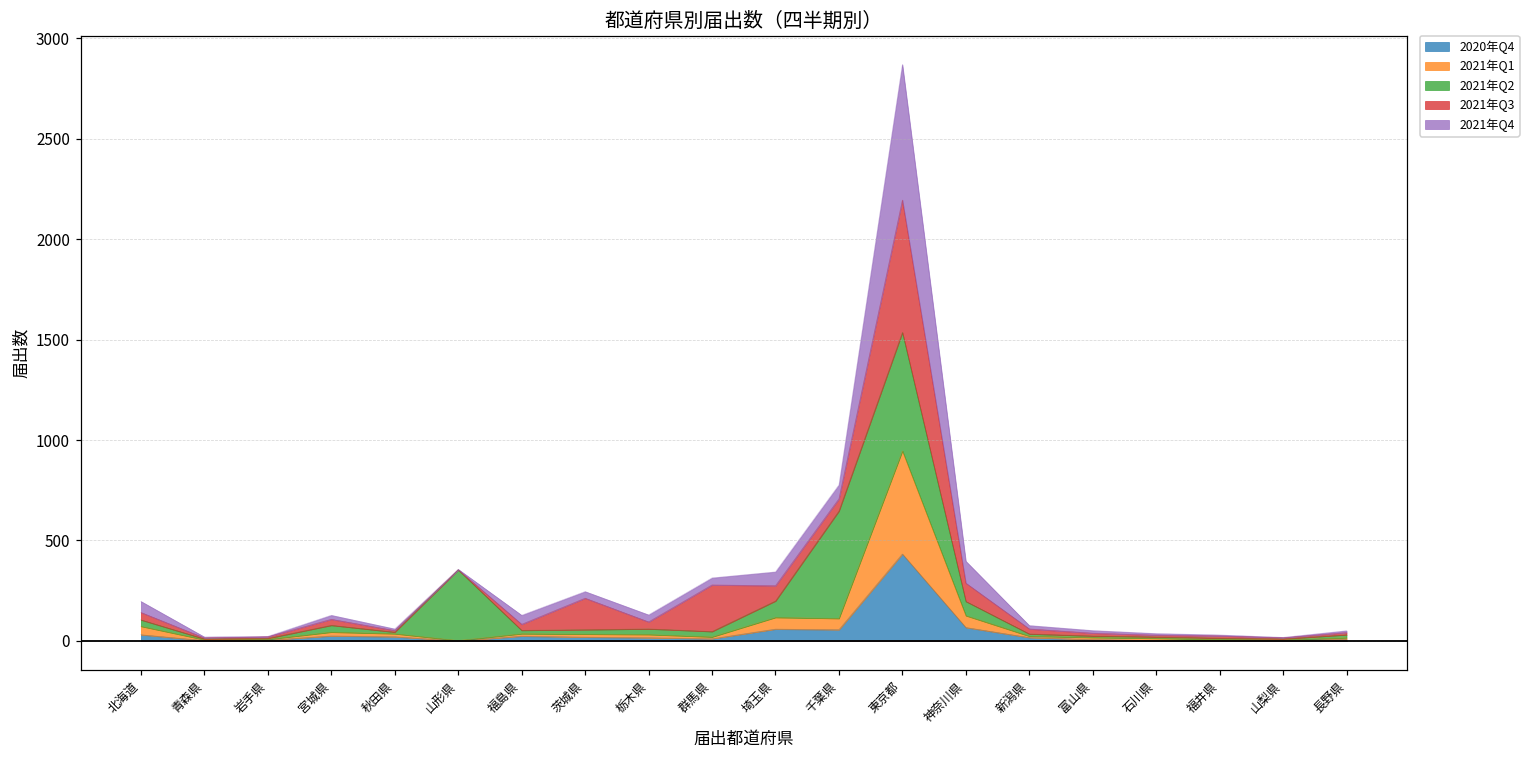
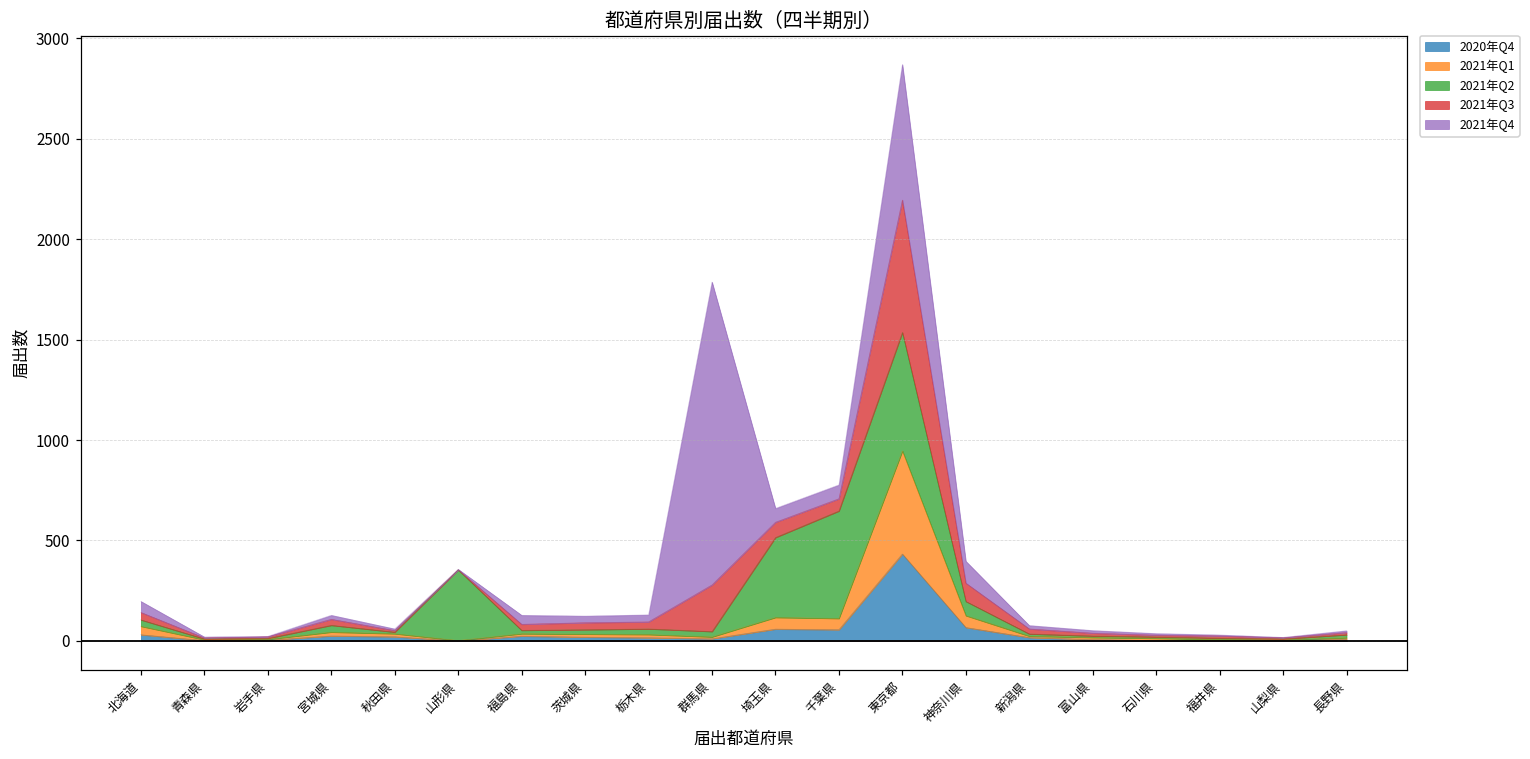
2021年Q3, 茨城県: 160 -> 40
2021年Q4, 群馬県: 40 -> 1510
2021年Q2, 埼玉県: 80 -> 400
